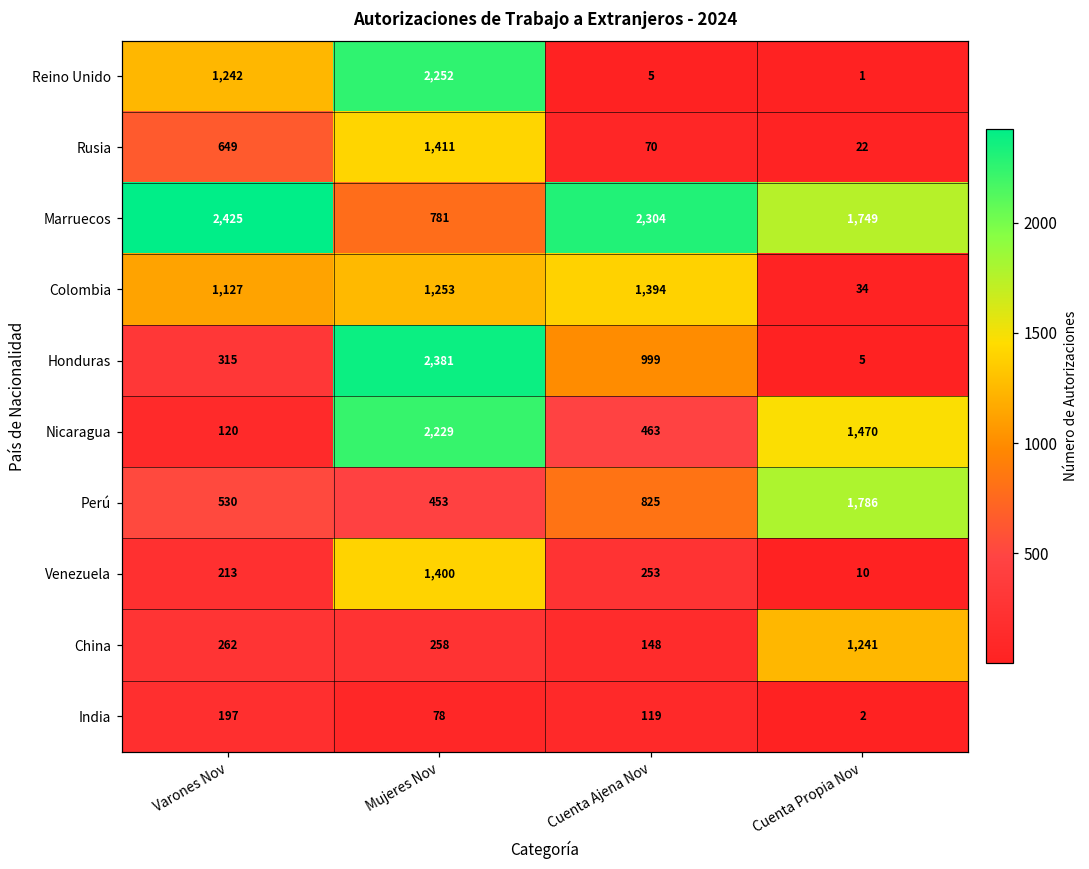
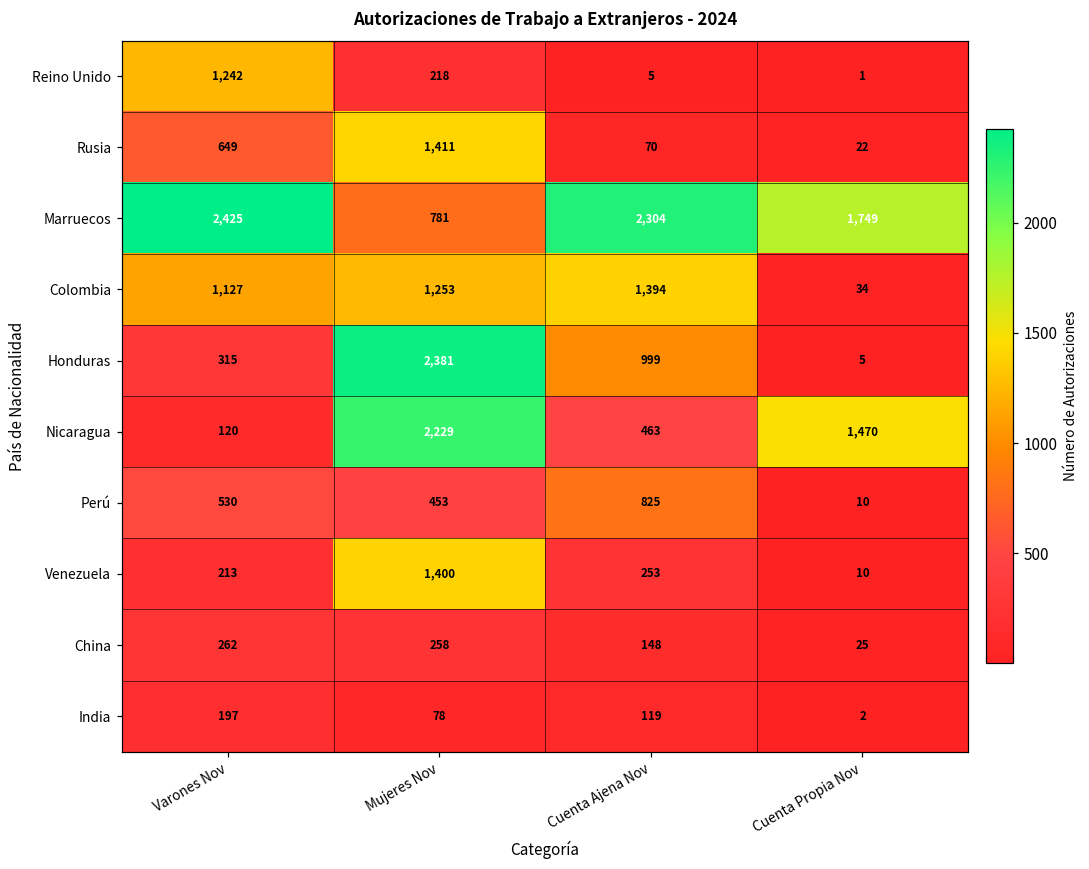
Reino Unido, Mujeres Nov: 2,252 -> 218
Perú, Cuenta Propia Nov: 1,786 -> 10
China, Cuenta Propia Nov: 1,241 -> 25
